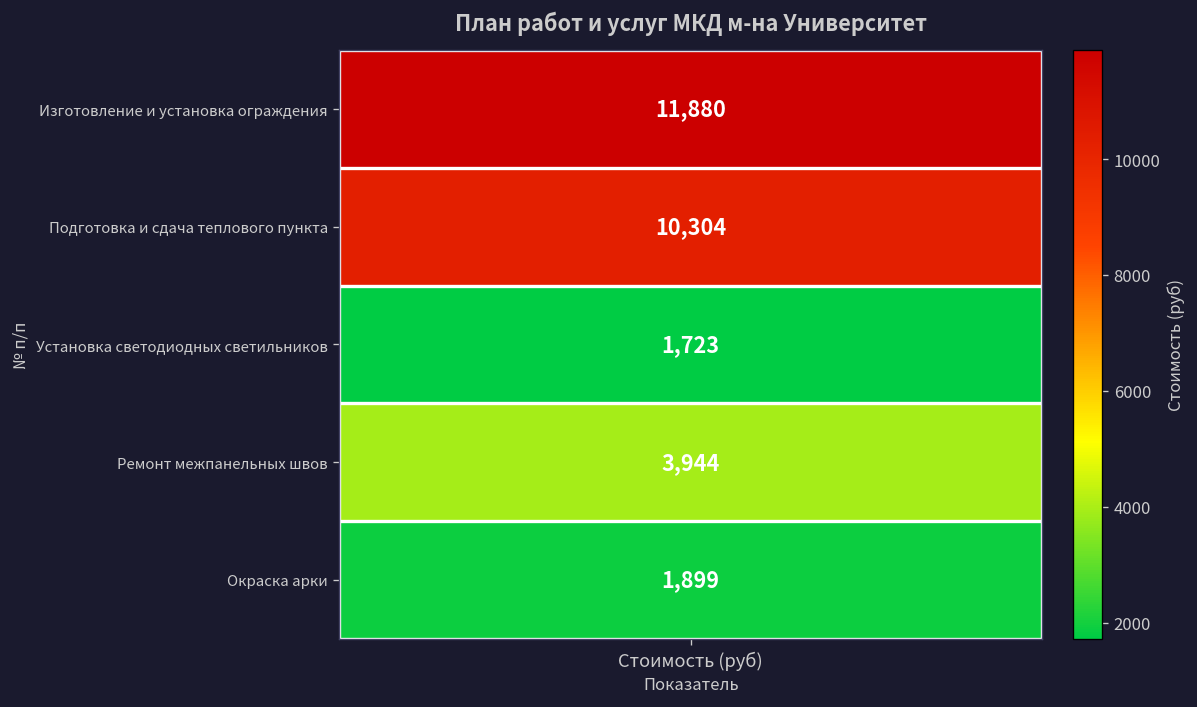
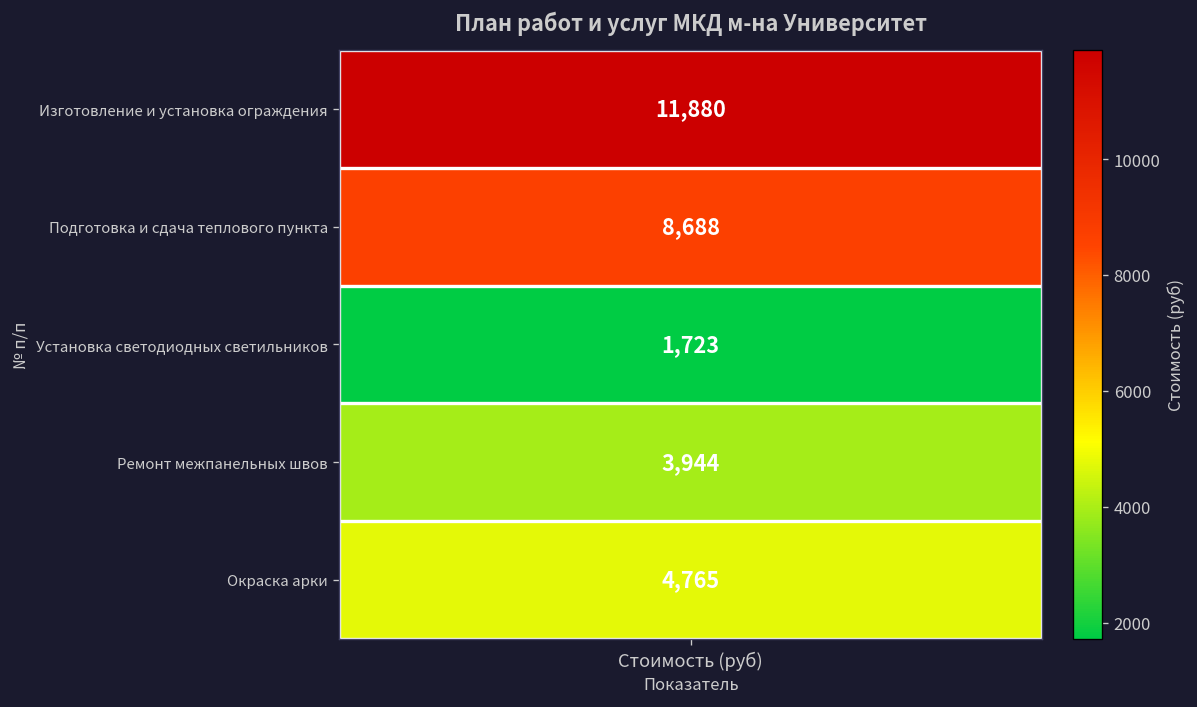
Подготовка и сдача теплового пункта, Стоимость (руб): 10,304 -> 8,688
Окраска арки, Стоимость (руб): 1,899 -> 4,765
